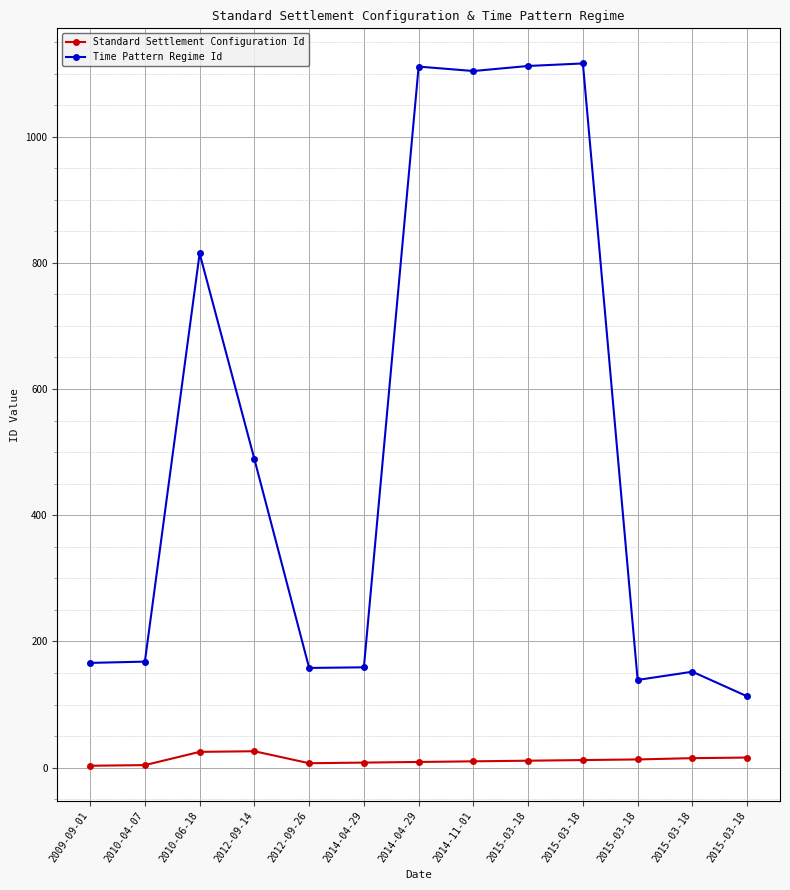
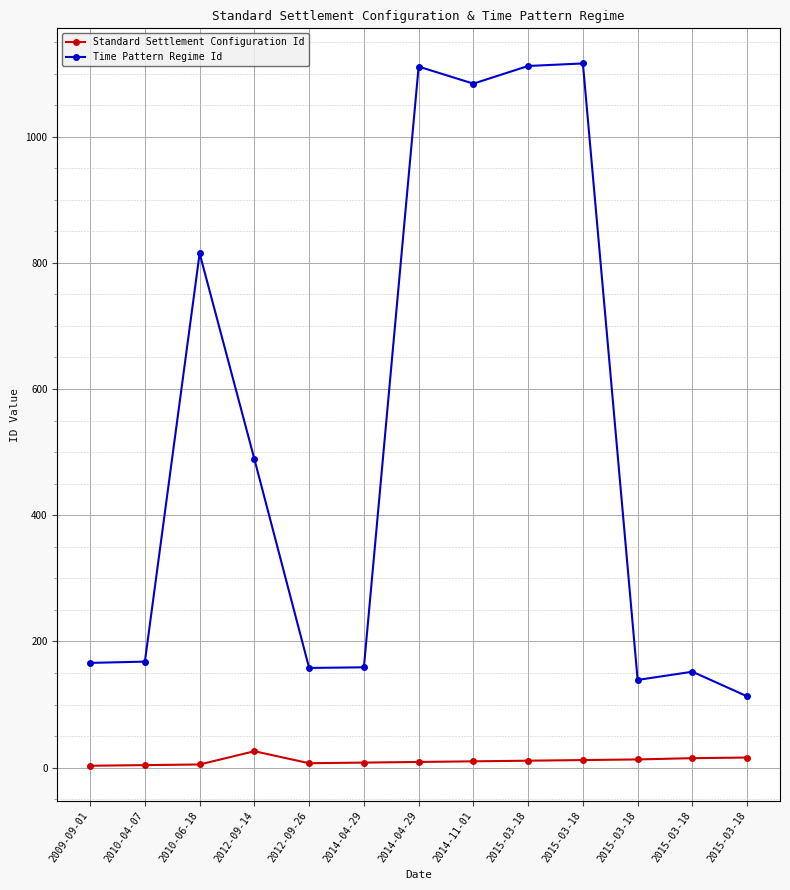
Standard Settlement Configuration Id, 2010-06-18: 30 -> 10
Time Pattern Regime Id, 2014-11-01: 1100 -> 1080
